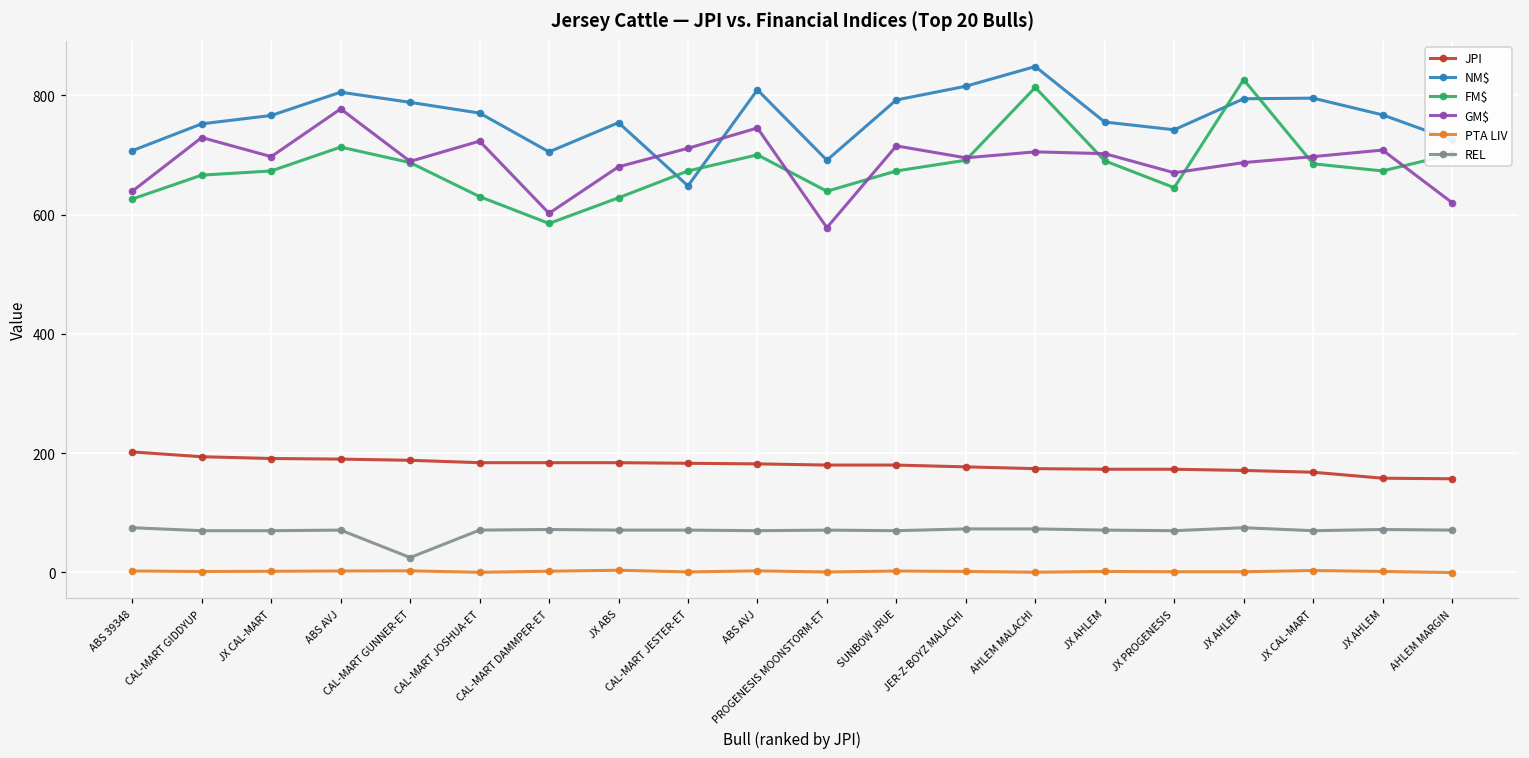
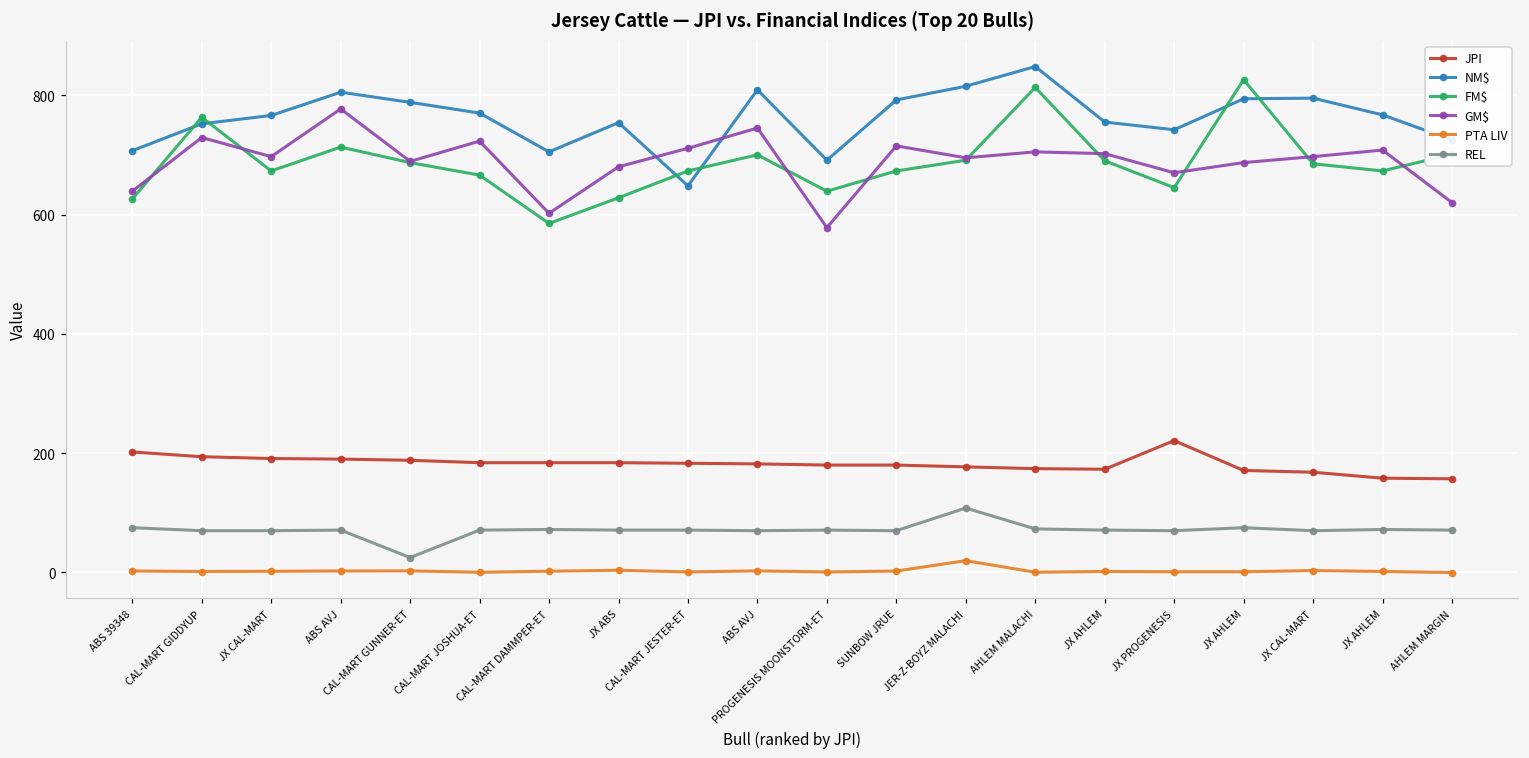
FM$, CAL-MART GIDDYUP: 670 -> 760
FM$, CAL-MART JOSHUA-ET: 630 -> 670
PTA LIV, JER-Z-BOYZ MALACHI: 0 -> 20
REL, JER-Z-BOYZ MALACHI: 70 -> 110
JPI, JX PROGENESIS: 170 -> 220
